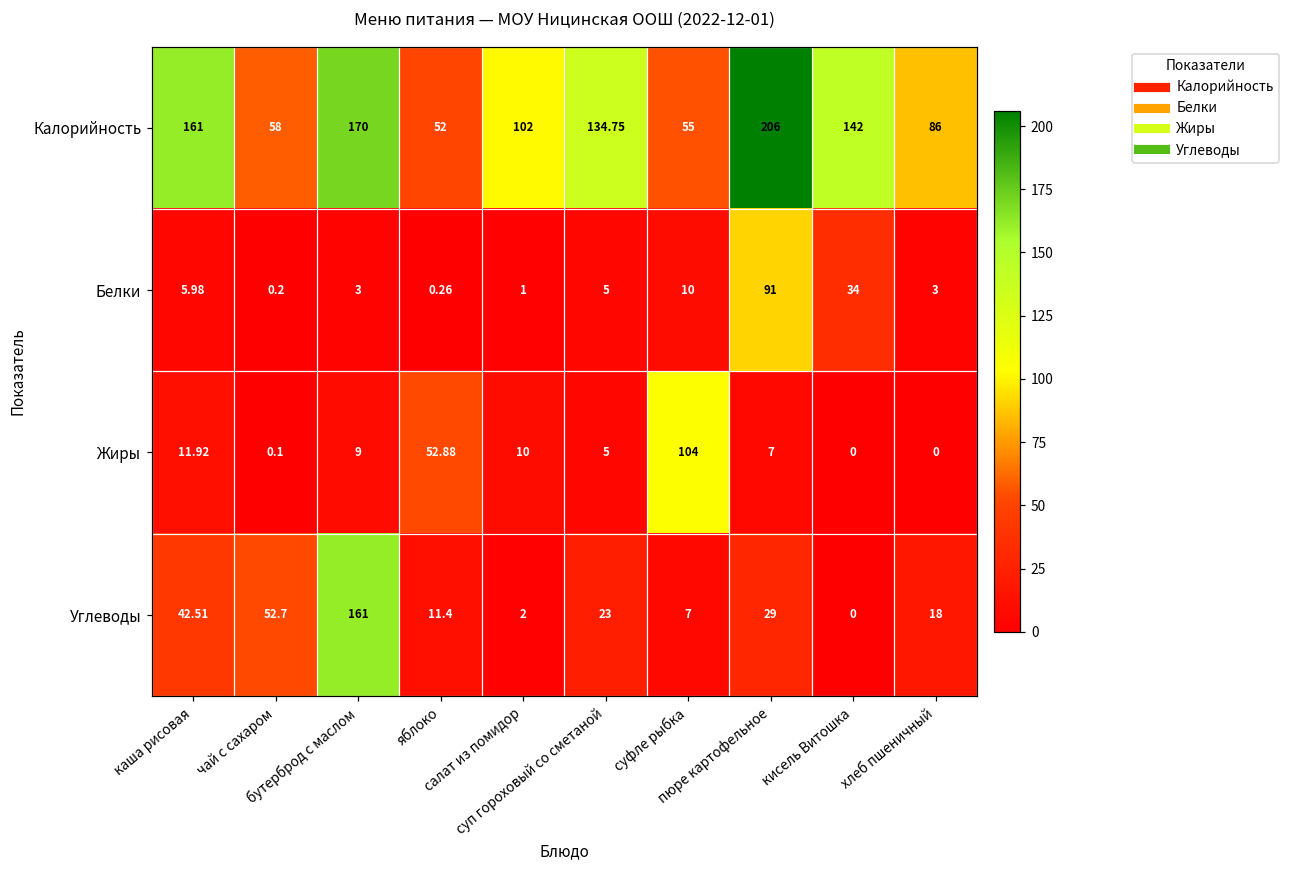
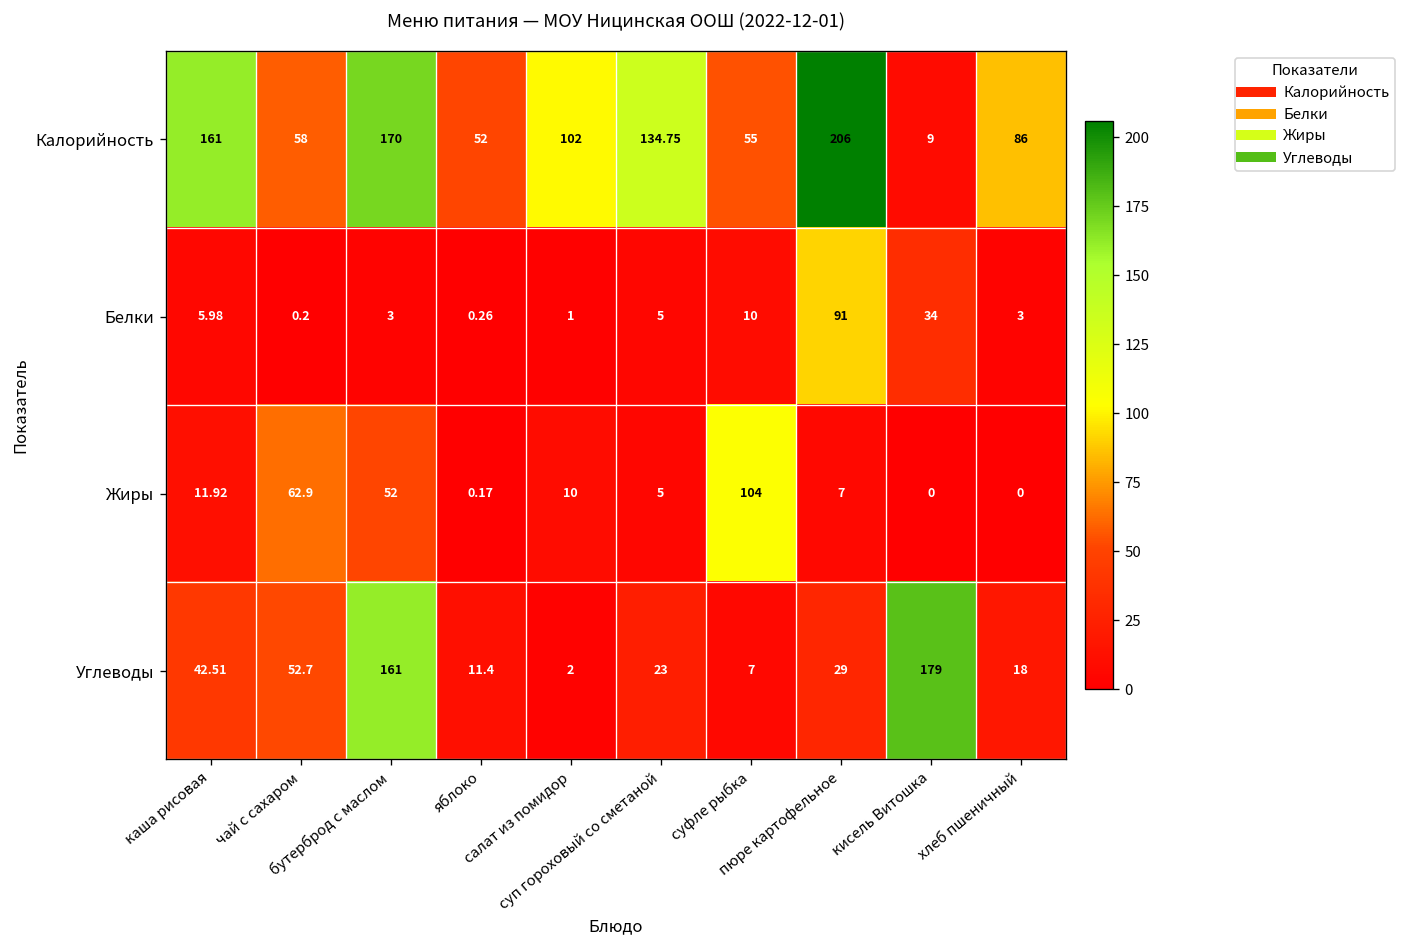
Калорийность, кисель Витошка: 142 -> 9
Жиры, чай с сахаром: 0.1 -> 62.9
Жиры, бутерброд с маслом: 9 -> 52
Жиры, яблоко: 52.88 -> 0.17
Углеводы, кисель Витошка: 0 -> 179
